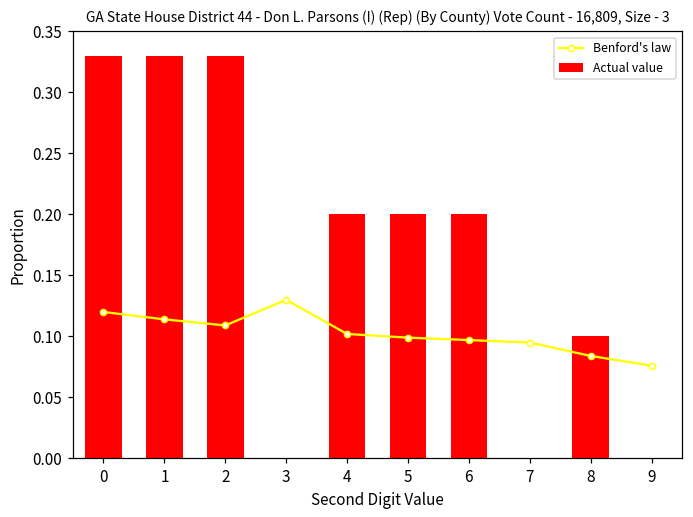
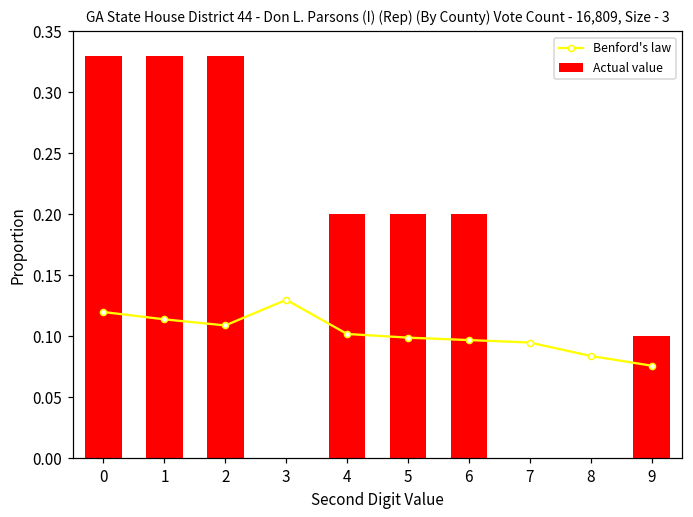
Actual value, 8: 0.1 -> 0.0
Actual value, 9: 0.0 -> 0.1
